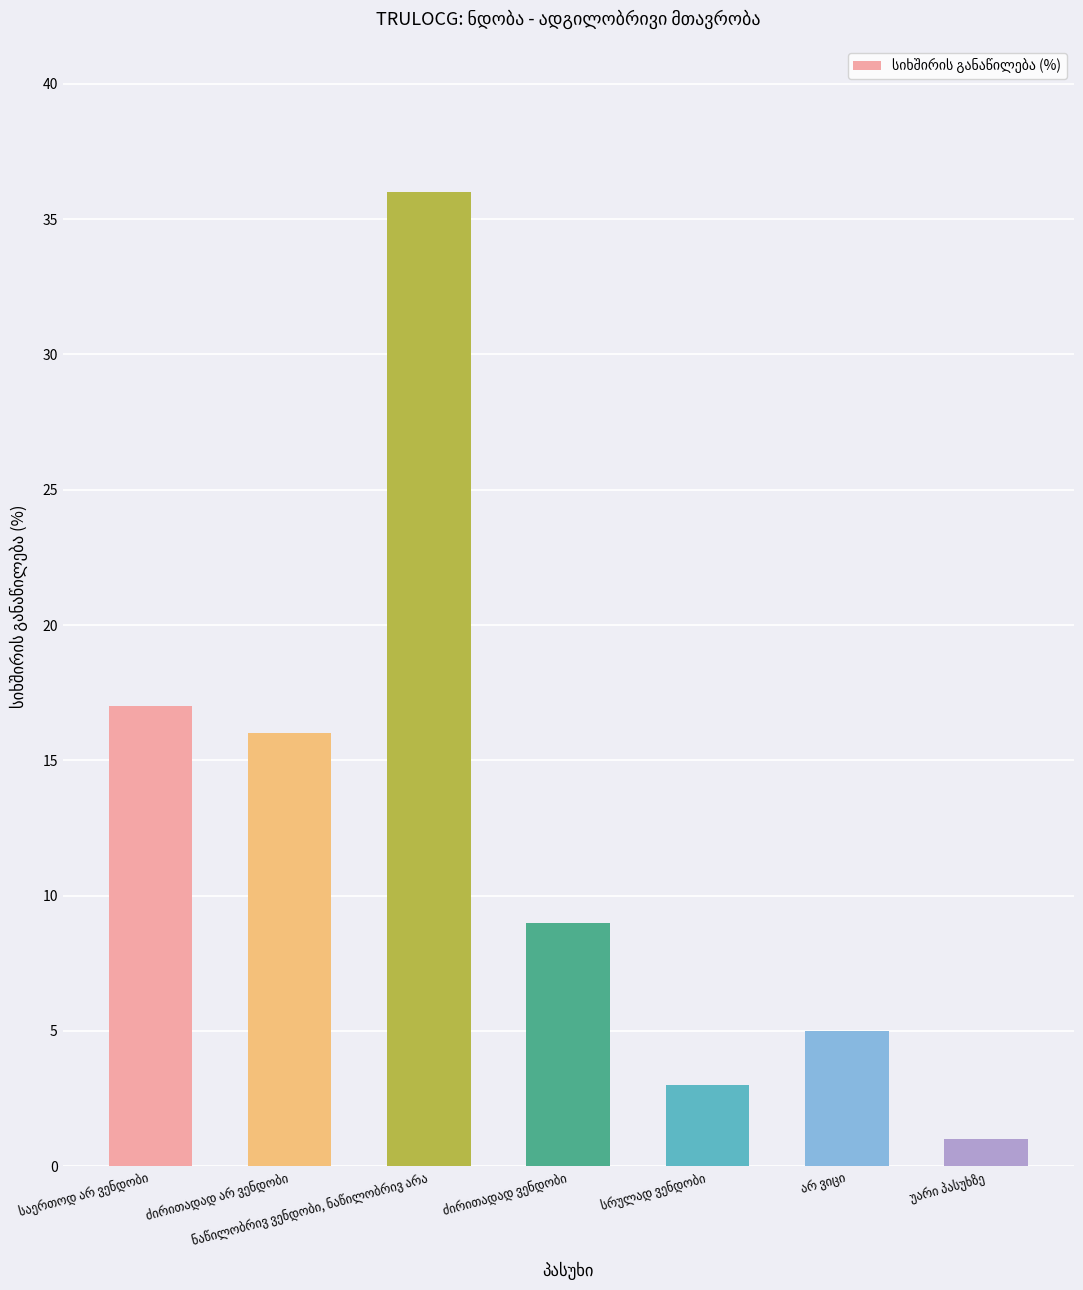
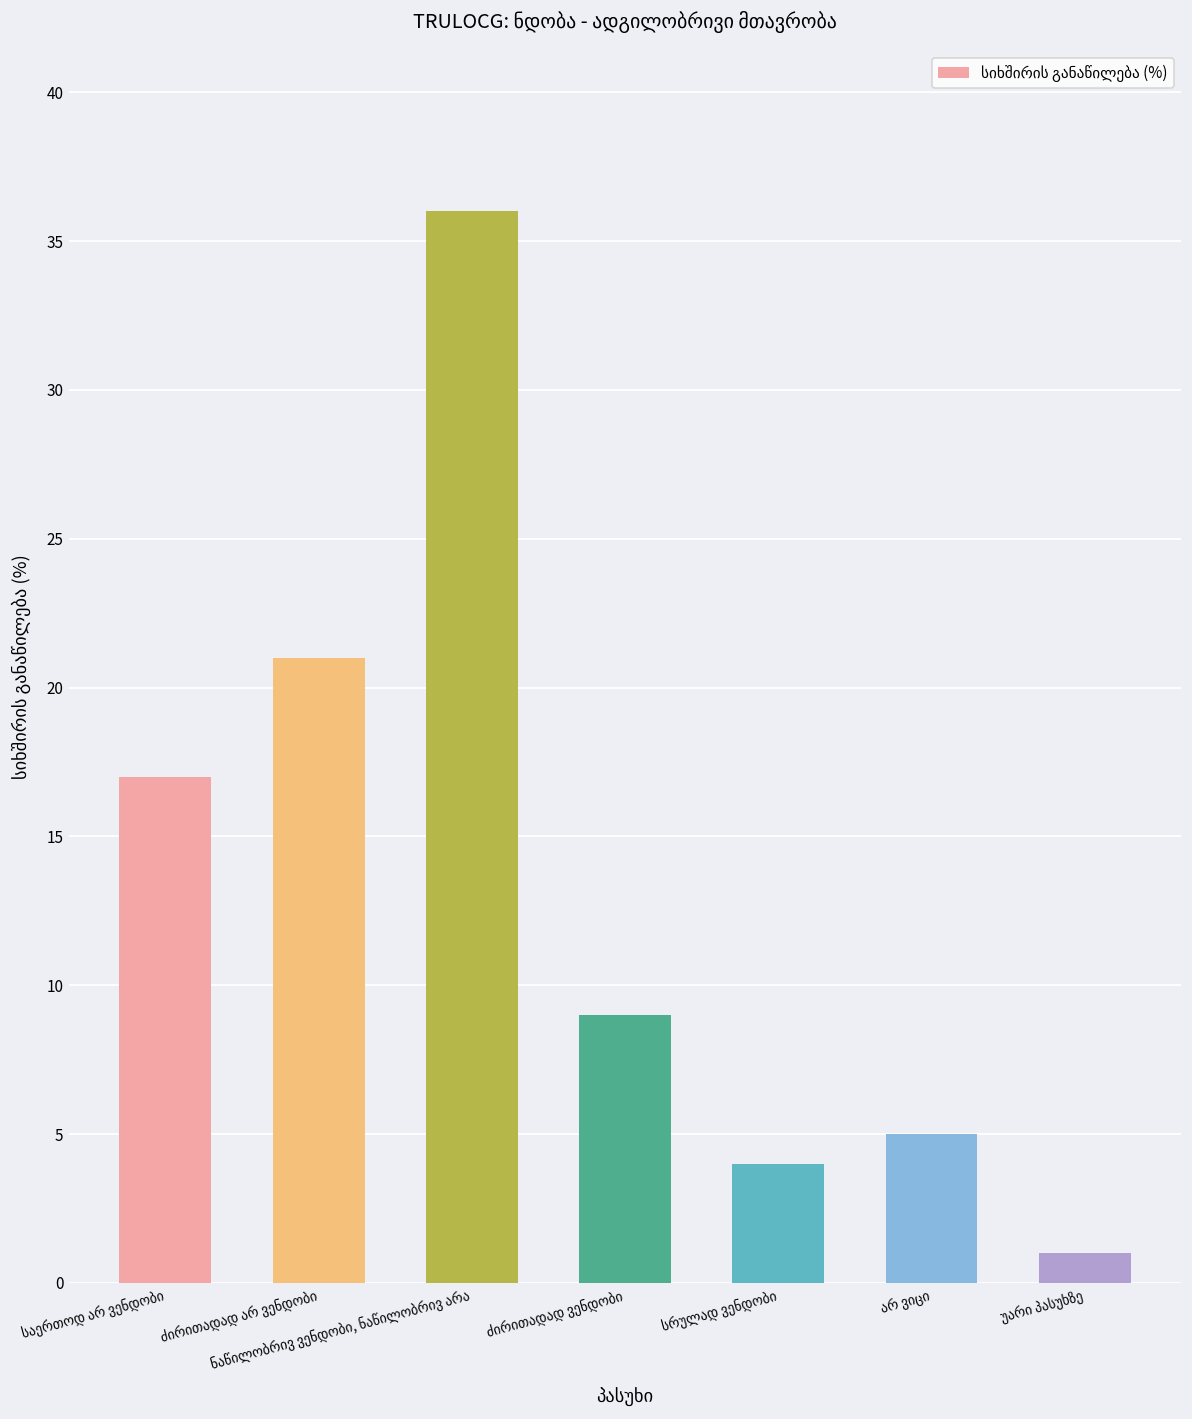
ძირითადად არ ვენდობი: 16 -> 21
სრულად ვენდობი: 3 -> 4
